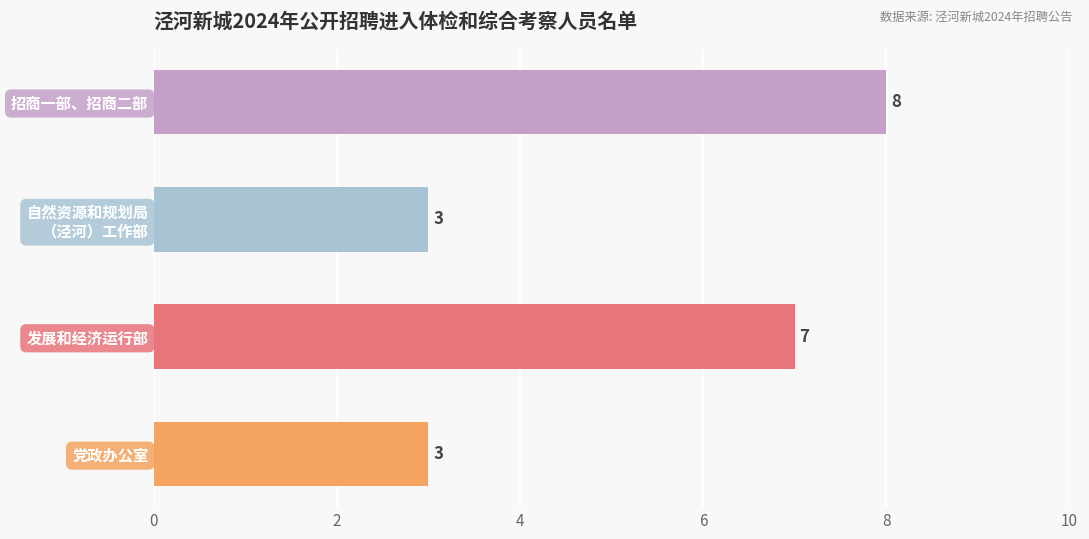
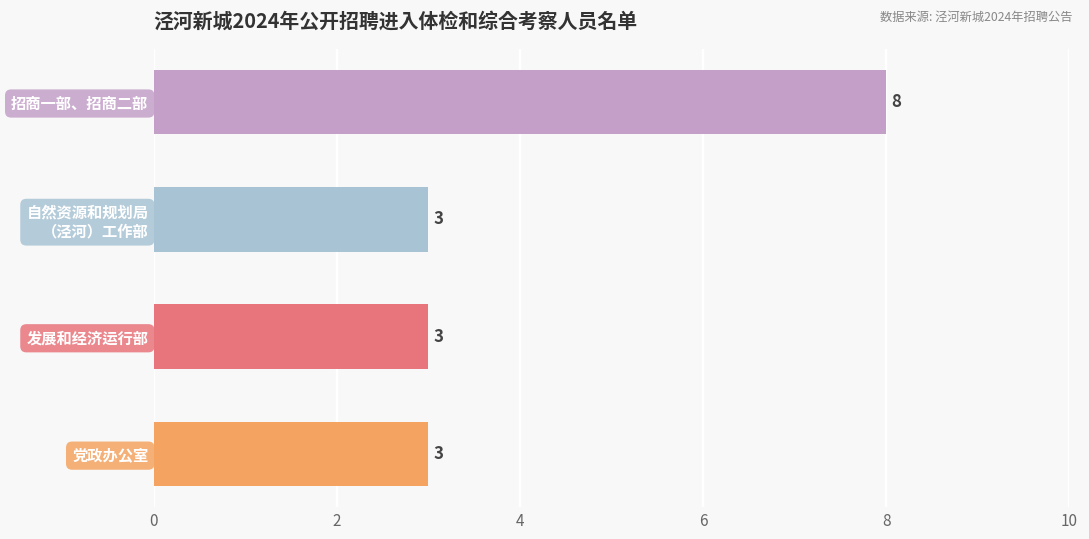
发展和经济运行部: 7 -> 3
